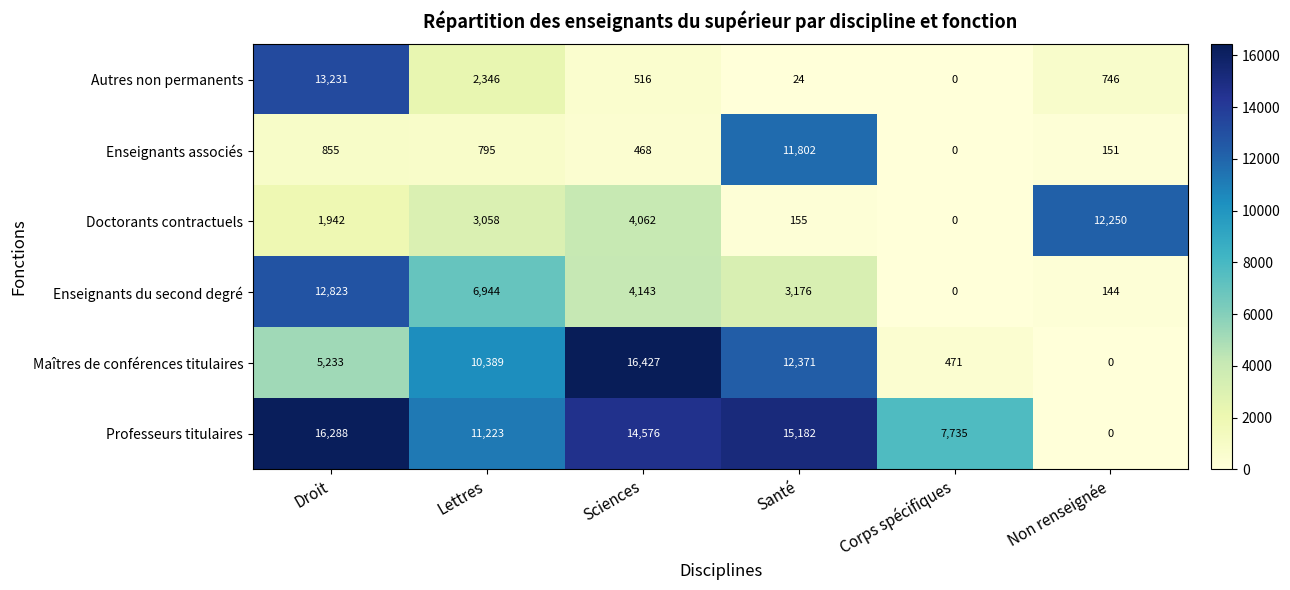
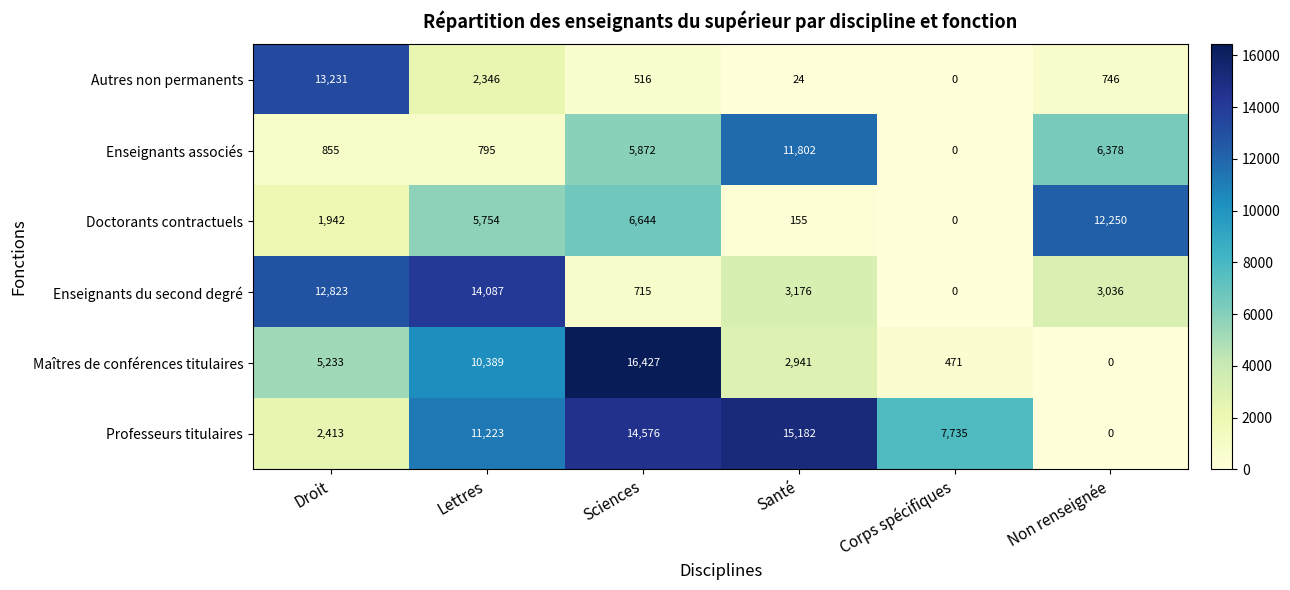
Enseignants associés, Sciences: 468 -> 5,872
Enseignants associés, Non renseignée: 151 -> 6,378
Doctorants contractuels, Lettres: 3,058 -> 5,754
Doctorants contractuels, Sciences: 4,062 -> 6,644
Enseignants du second degré, Lettres: 6,944 -> 14,087
Enseignants du second degré, Sciences: 4,143 -> 715
Enseignants du second degré, Non renseignée: 144 -> 3,036
Maîtres de conférences titulaires, Santé: 12,371 -> 2,941
Professeurs titulaires, Droit: 16,288 -> 2,413
